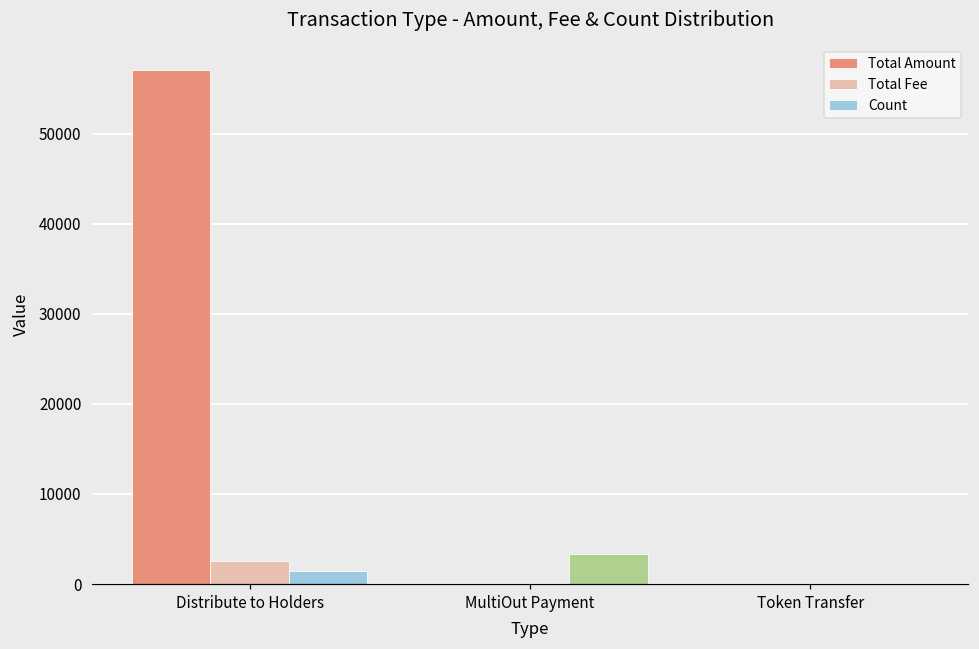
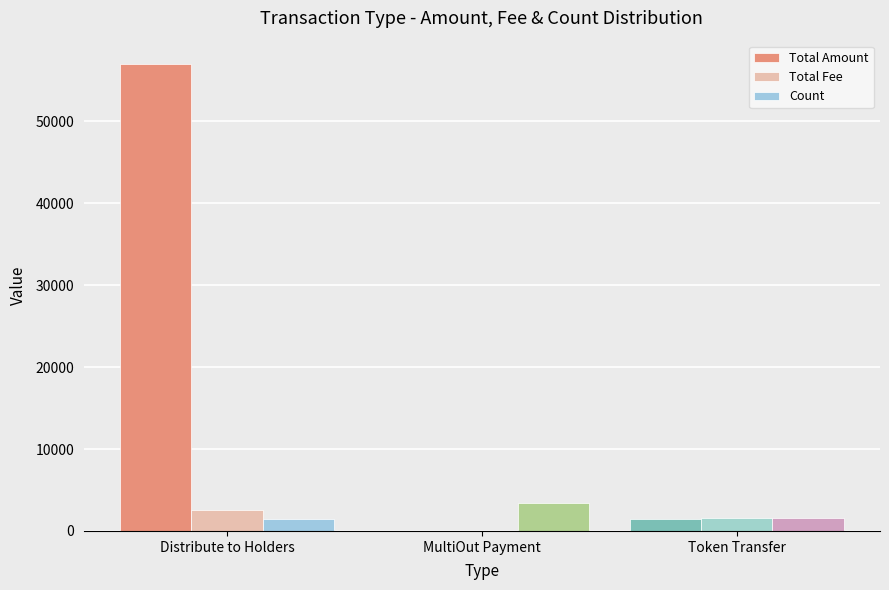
Total Amount, Token Transfer: 0 -> 1000
Total Fee, Token Transfer: 0 -> 2000
Count, Token Transfer: 0 -> 2000
